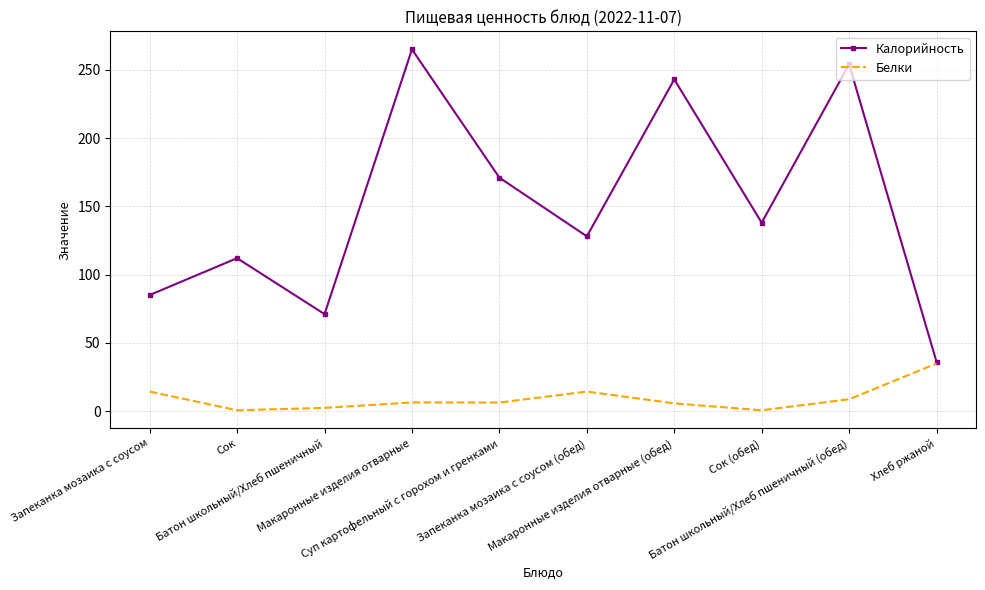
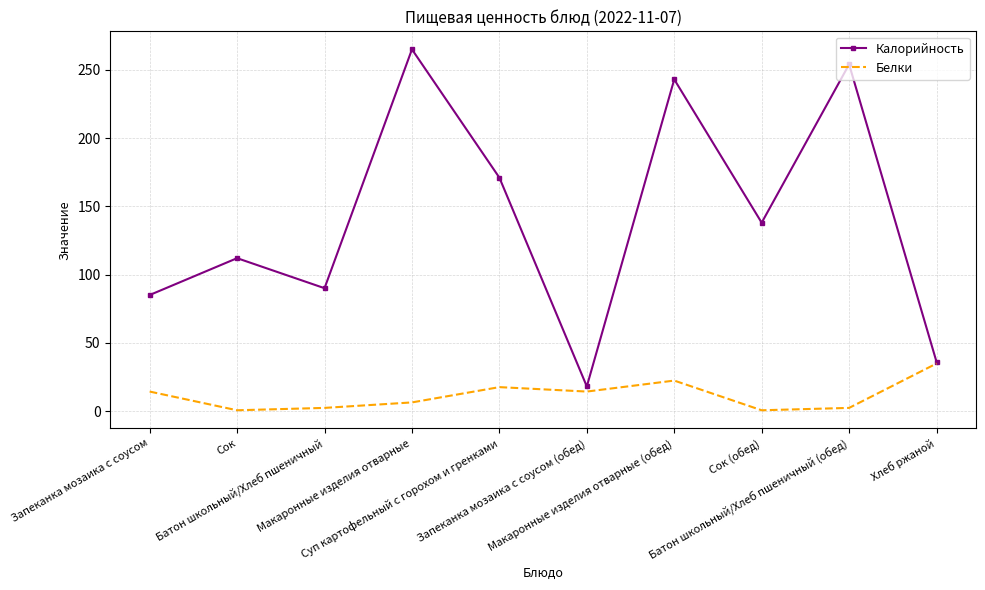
Калорийность, Батон школьный/Хлеб пшеничный: 71 -> 90
Белки, Суп картофельный с горохом и гренками: 6 -> 18
Калорийность, Запеканка мозаика с соусом (обед): 128 -> 18
Белки, Макаронные изделия отварные (обед): 6 -> 22
Белки, Батон школьный/Хлеб пшеничный (обед): 9 -> 2
